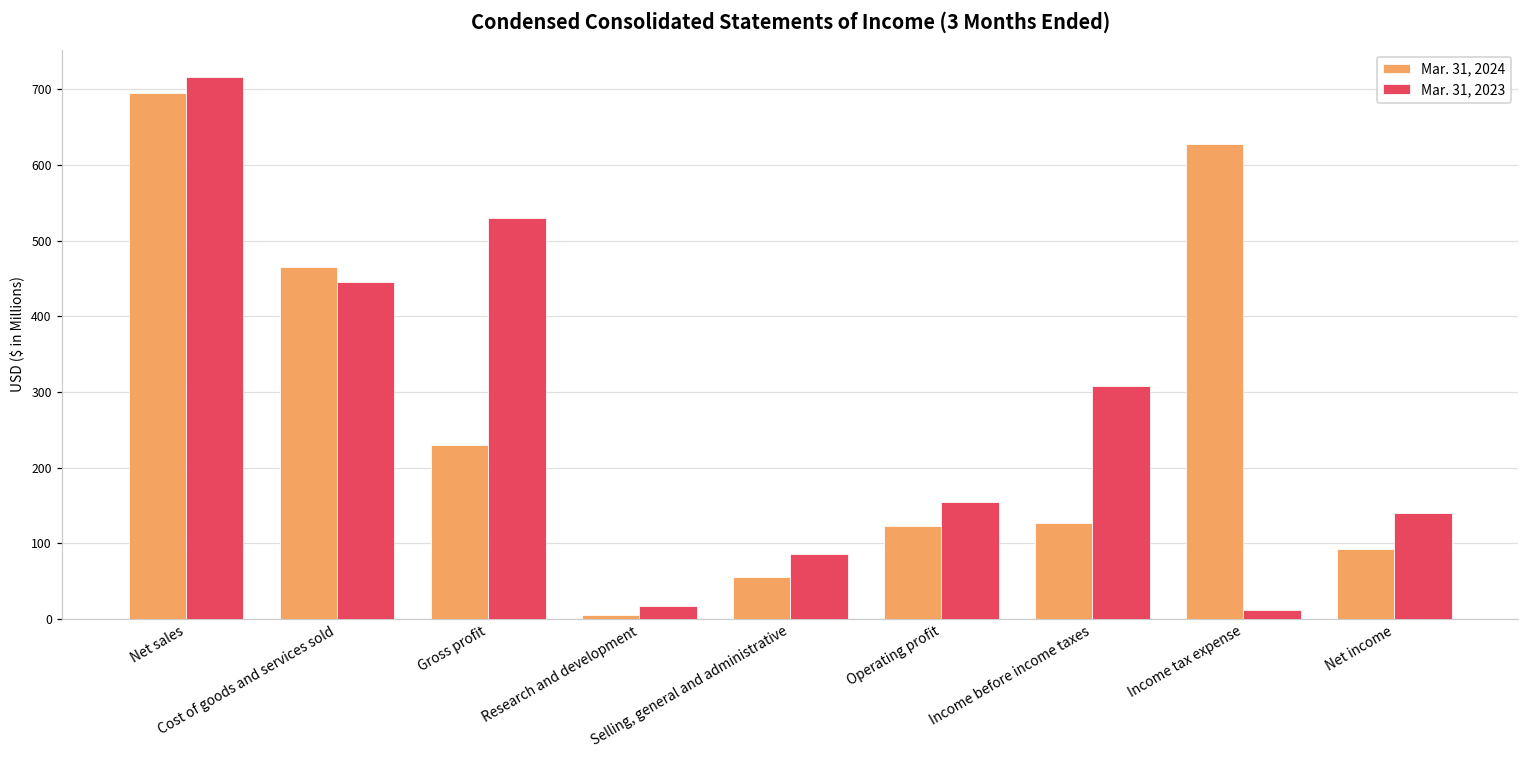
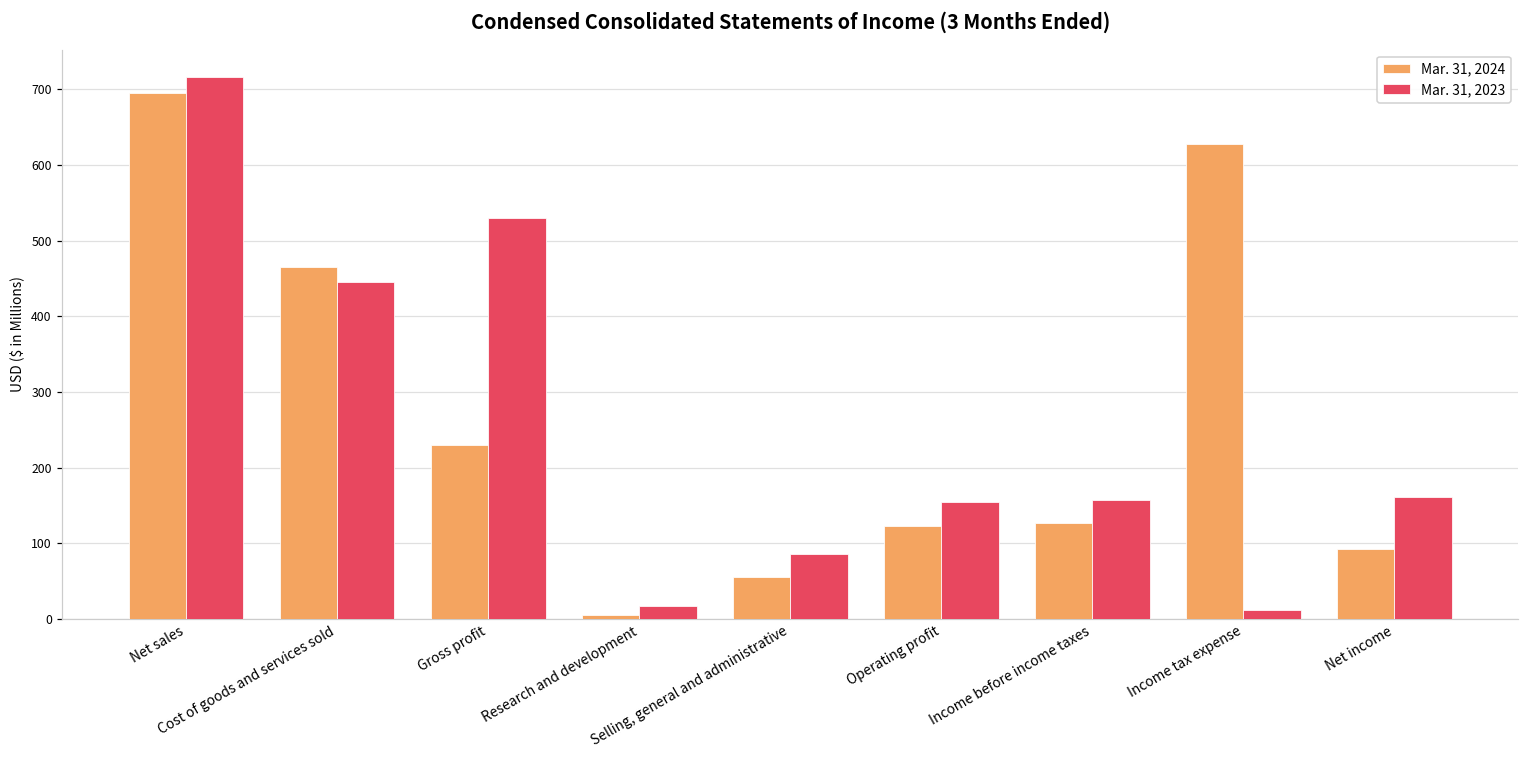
Mar. 31, 2023, Income before income taxes: 310 -> 160
Mar. 31, 2023, Net income: 140 -> 160
